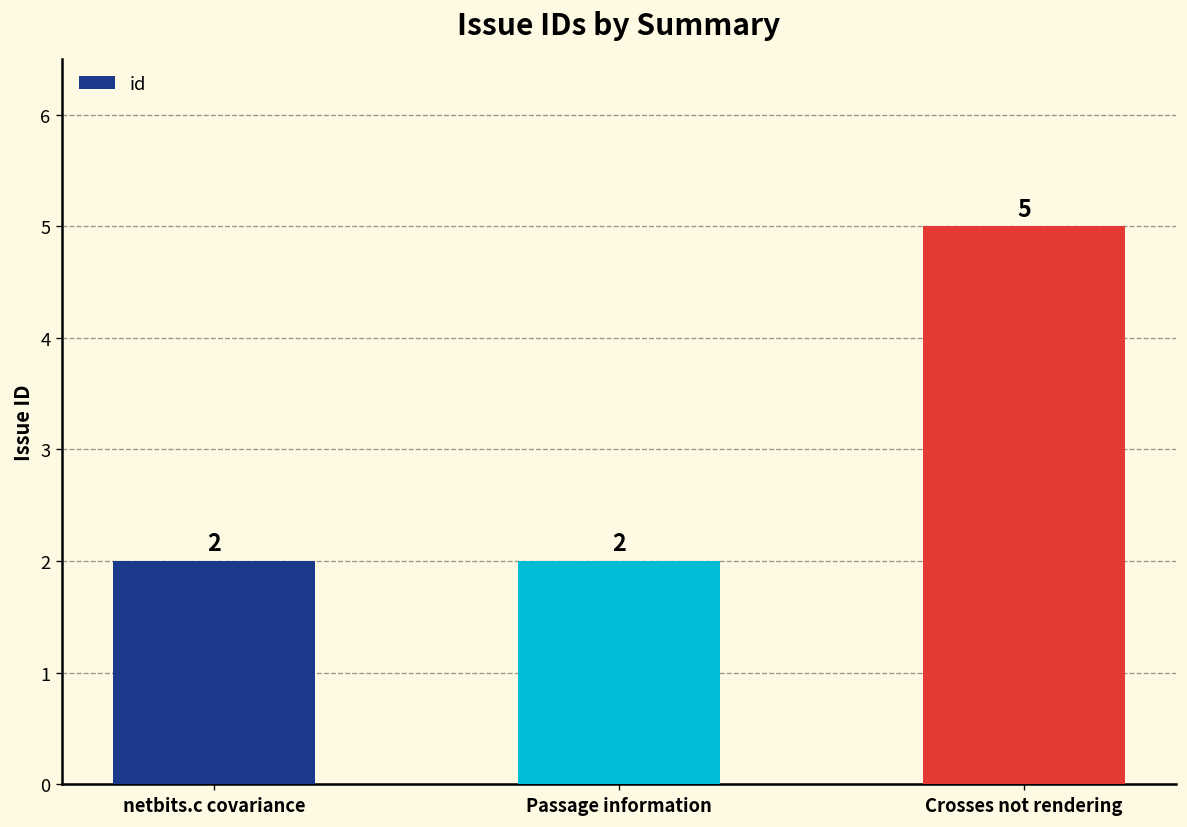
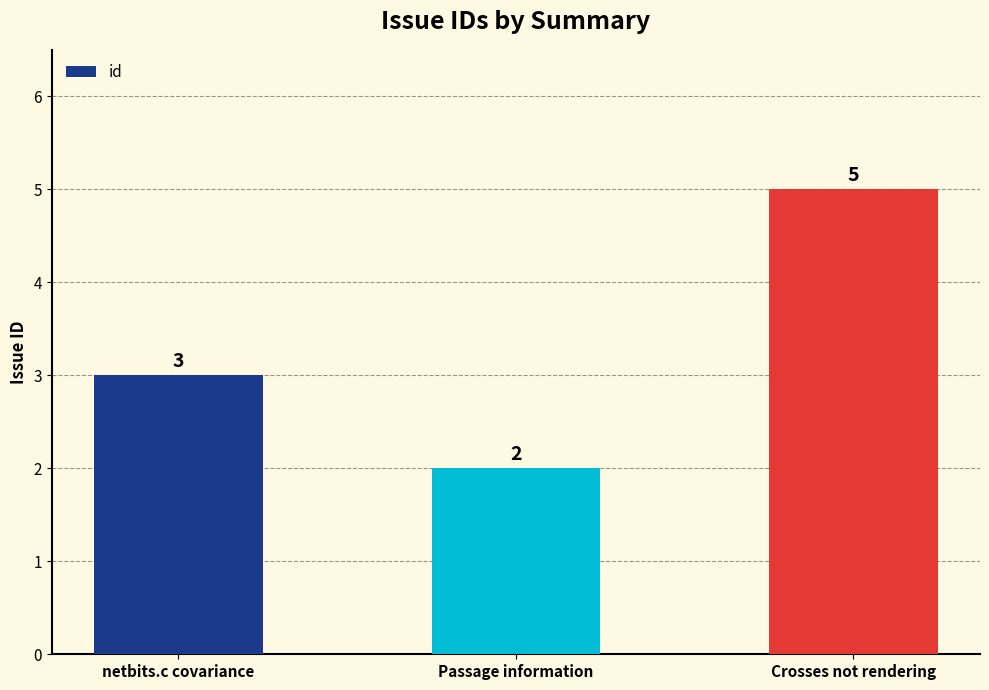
netbits.c covariance: 2 -> 3
